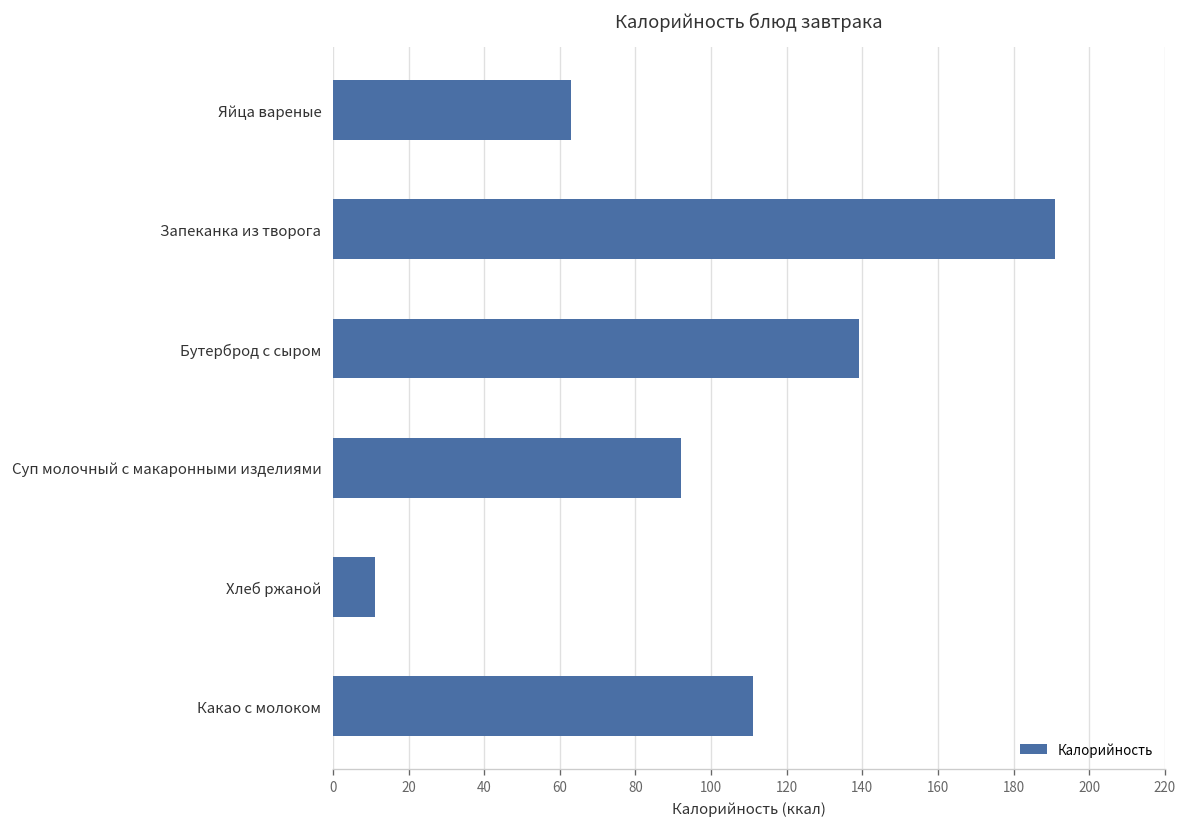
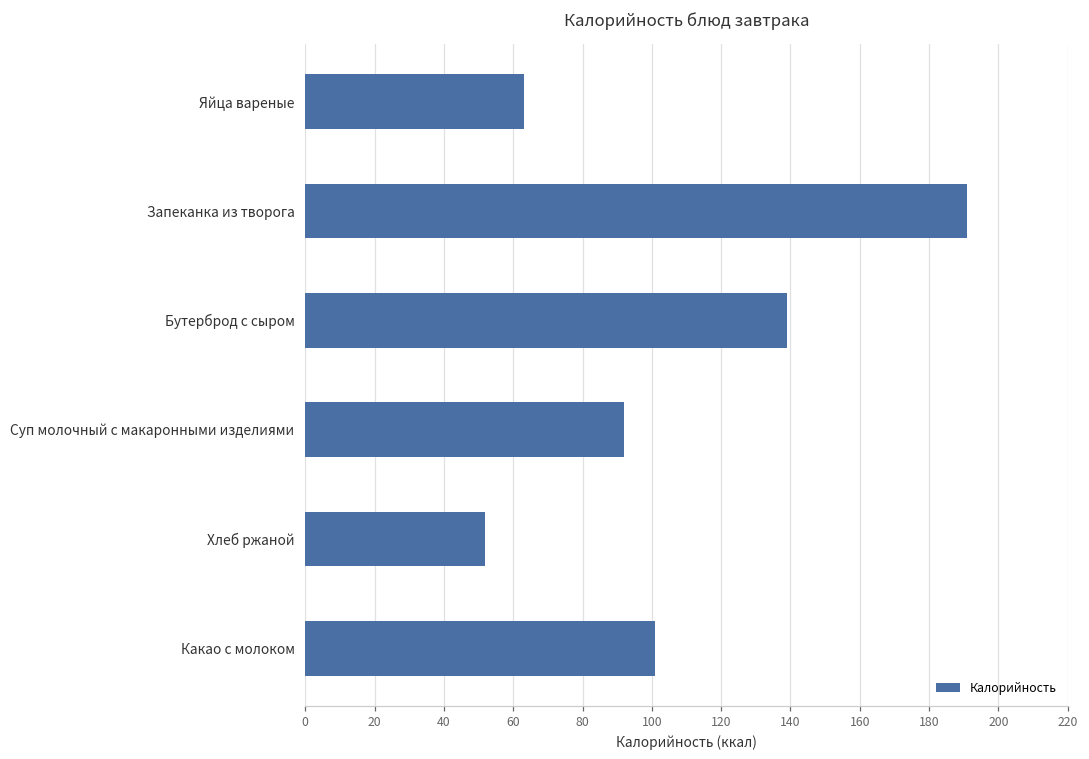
Хлеб ржаной: 11 -> 52
Какао с молоком: 111 -> 101
